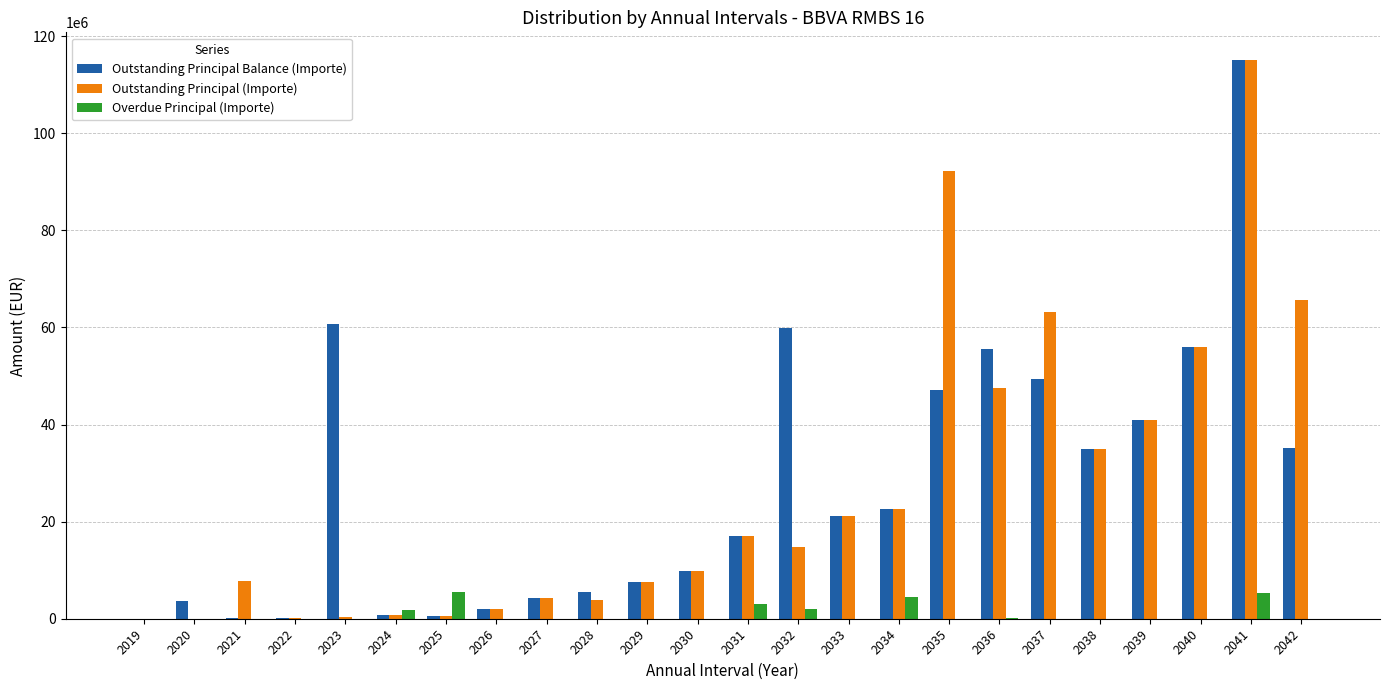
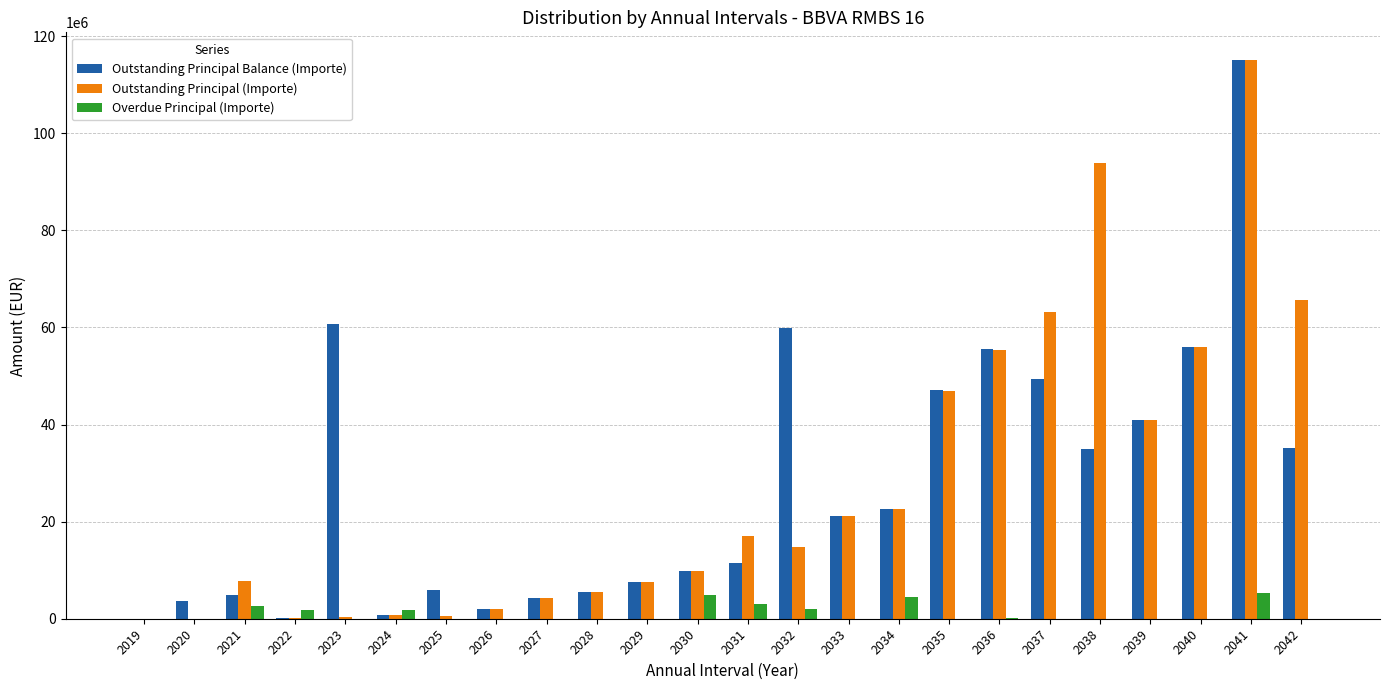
Outstanding Principal Balance (Importe), 2021: 0 -> 5000000
Overdue Principal (Importe), 2021: 0 -> 3000000
Overdue Principal (Importe), 2022: 0 -> 2000000
Outstanding Principal Balance (Importe), 2025: 1000000 -> 6000000
Overdue Principal (Importe), 2025: 5000000 -> 0
Outstanding Principal (Importe), 2028: 4000000 -> 5000000
Overdue Principal (Importe), 2030: 0 -> 5000000
Outstanding Principal Balance (Importe), 2031: 17000000 -> 11000000
Outstanding Principal (Importe), 2035: 92000000 -> 47000000
Outstanding Principal (Importe), 2036: 48000000 -> 55000000
Outstanding Principal (Importe), 2038: 35000000 -> 94000000
